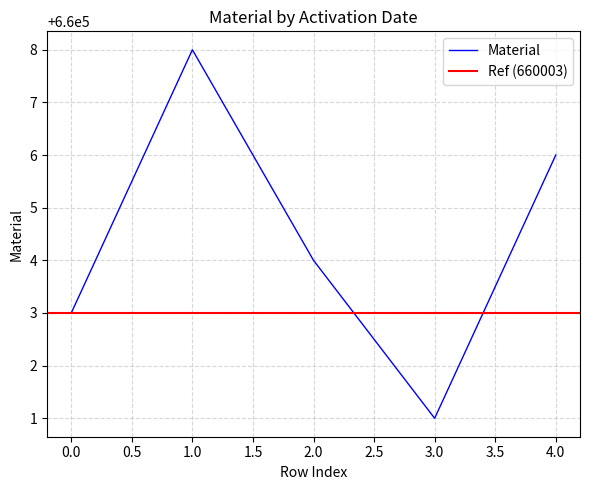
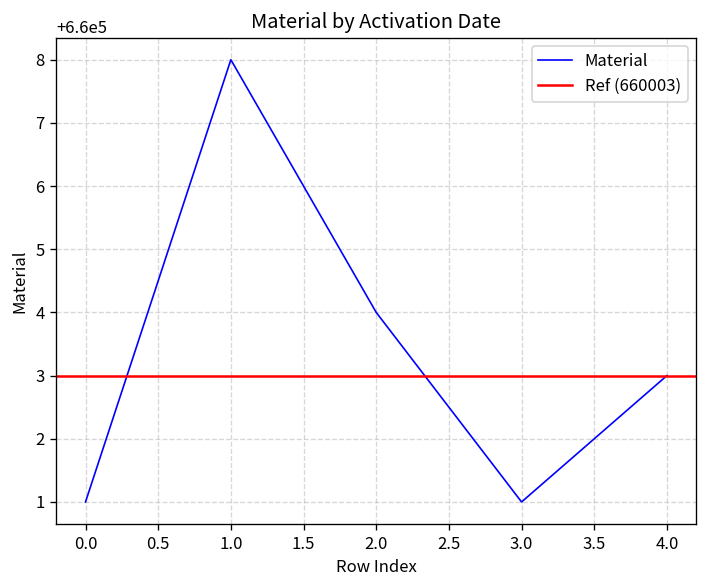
0.0: 660003 -> 660001
4.0: 660006 -> 660003
